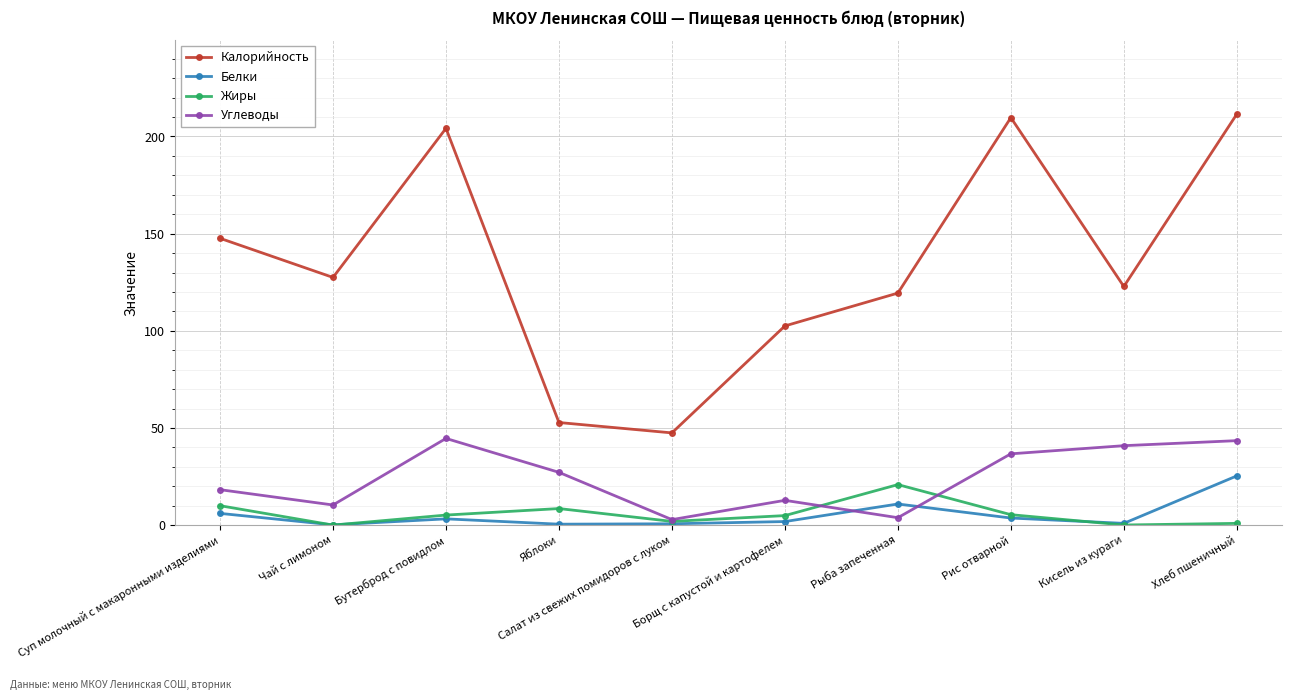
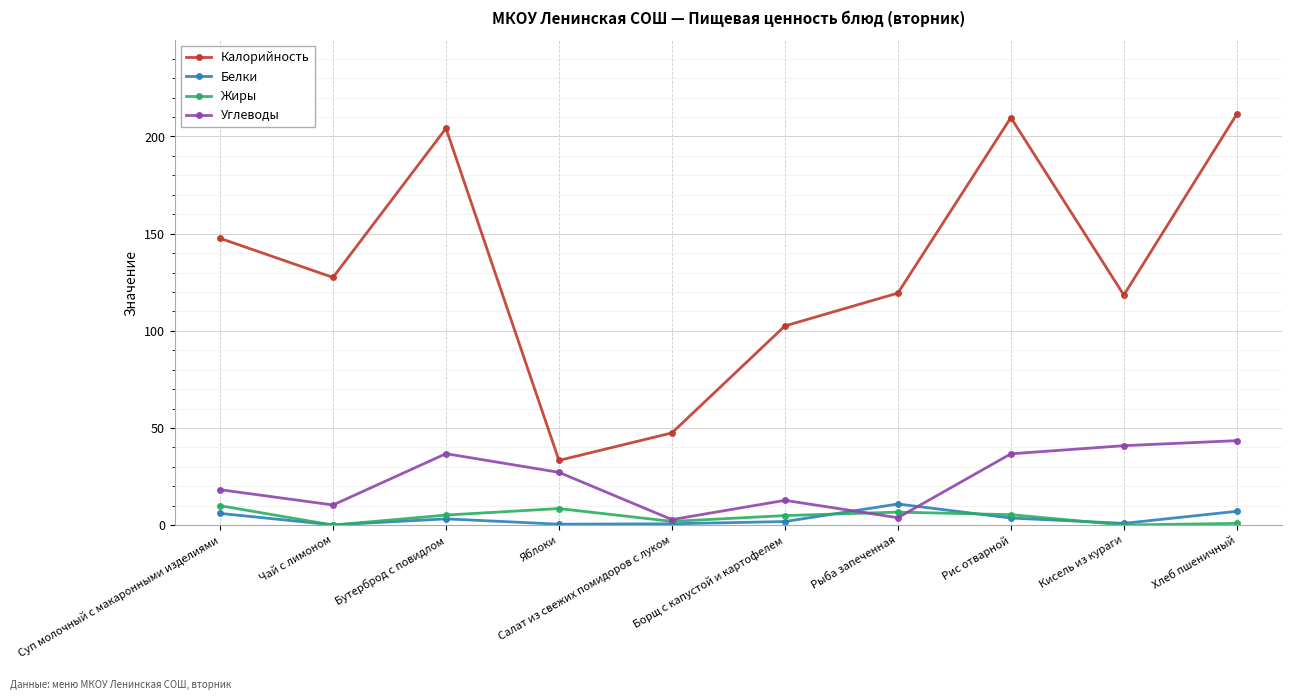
Углеводы, Бутерброд с повидлом: 45 -> 37
Калорийность, Яблоки: 53 -> 33
Жиры, Рыба запеченная: 21 -> 7
Калорийность, Кисель из кураги: 123 -> 118
Белки, Хлеб пшеничный: 25 -> 7
